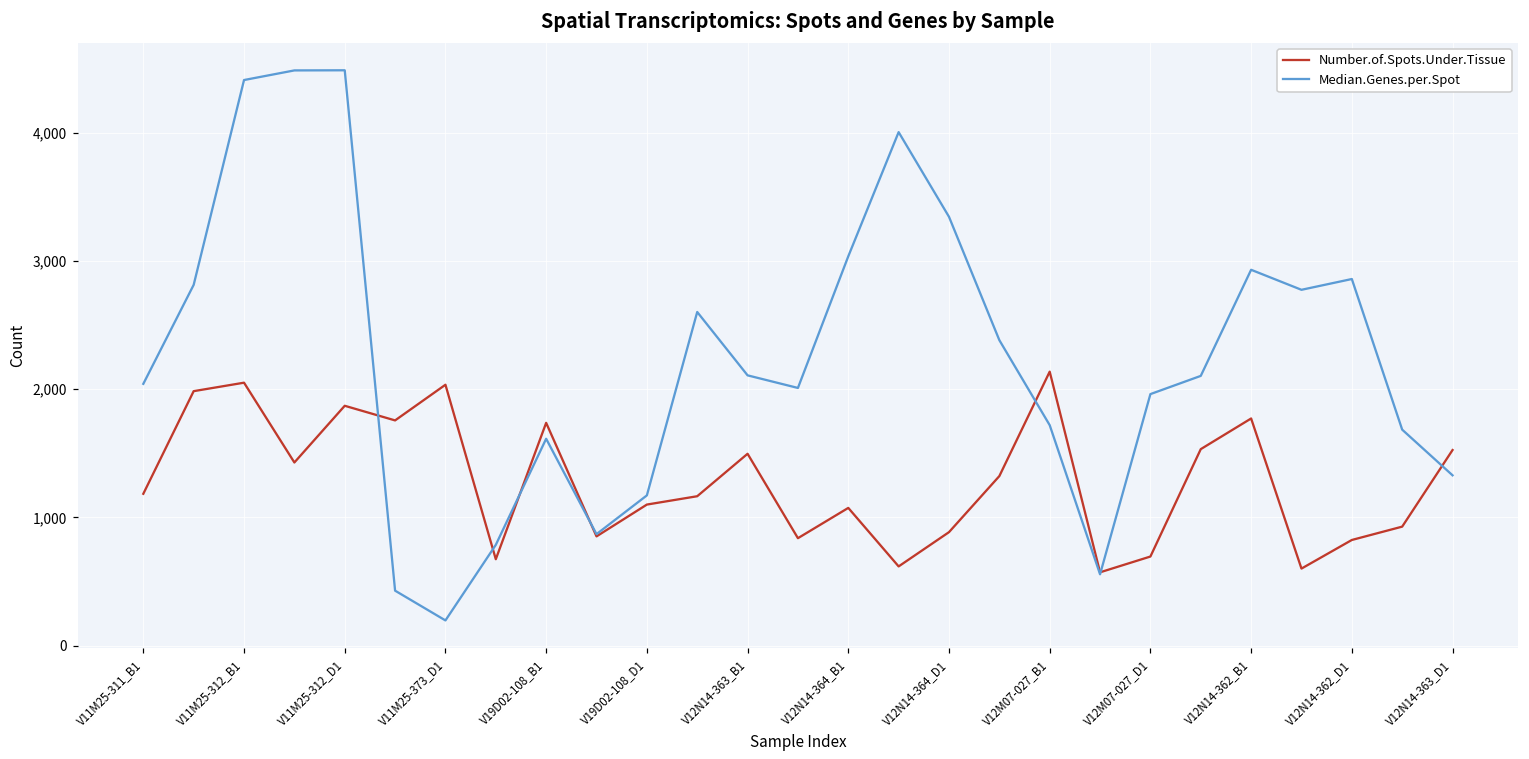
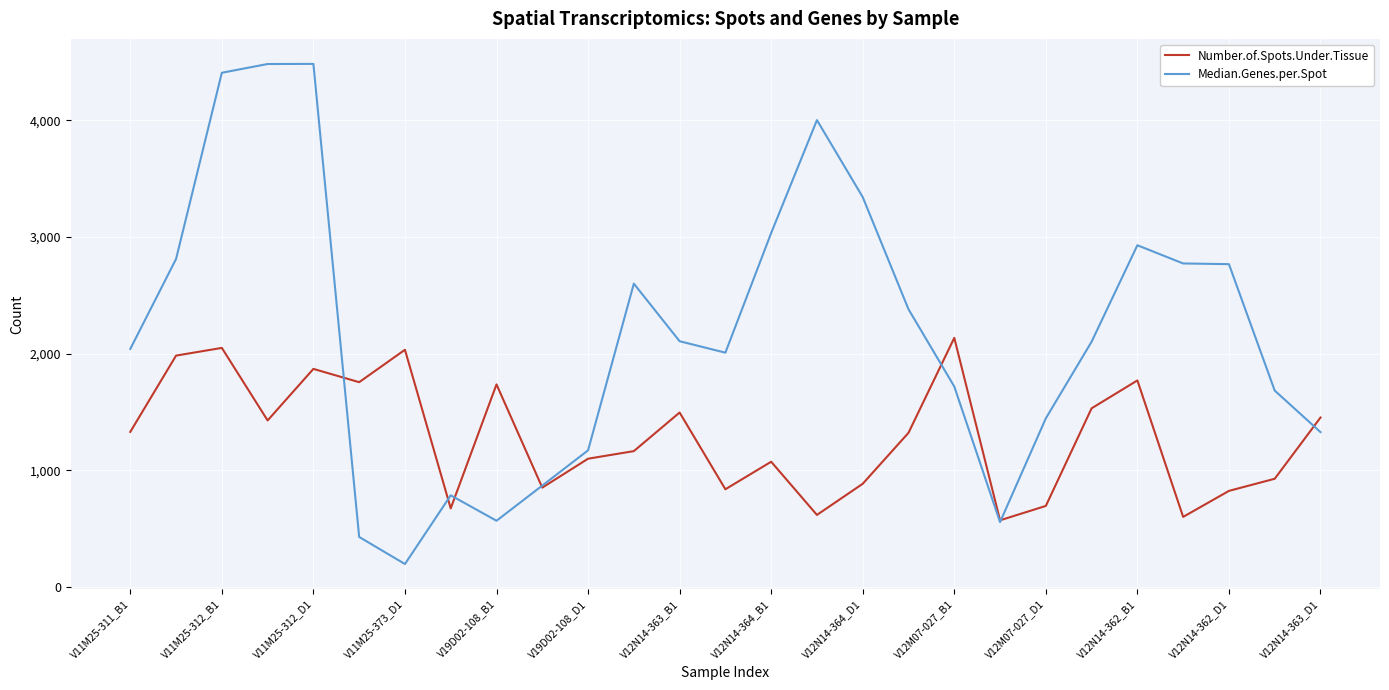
Number.of.Spots.Under.Tissue, V11M25-311_B1: 1,180 -> 1,330
Median.Genes.per.Spot, V19D02-108_B1: 1,610 -> 570
Median.Genes.per.Spot, V12M07-027_D1: 1,960 -> 1,450
Median.Genes.per.Spot, V12N14-362_D1: 2,860 -> 2,770
Number.of.Spots.Under.Tissue, V12N14-363_D1: 1,530 -> 1,450
